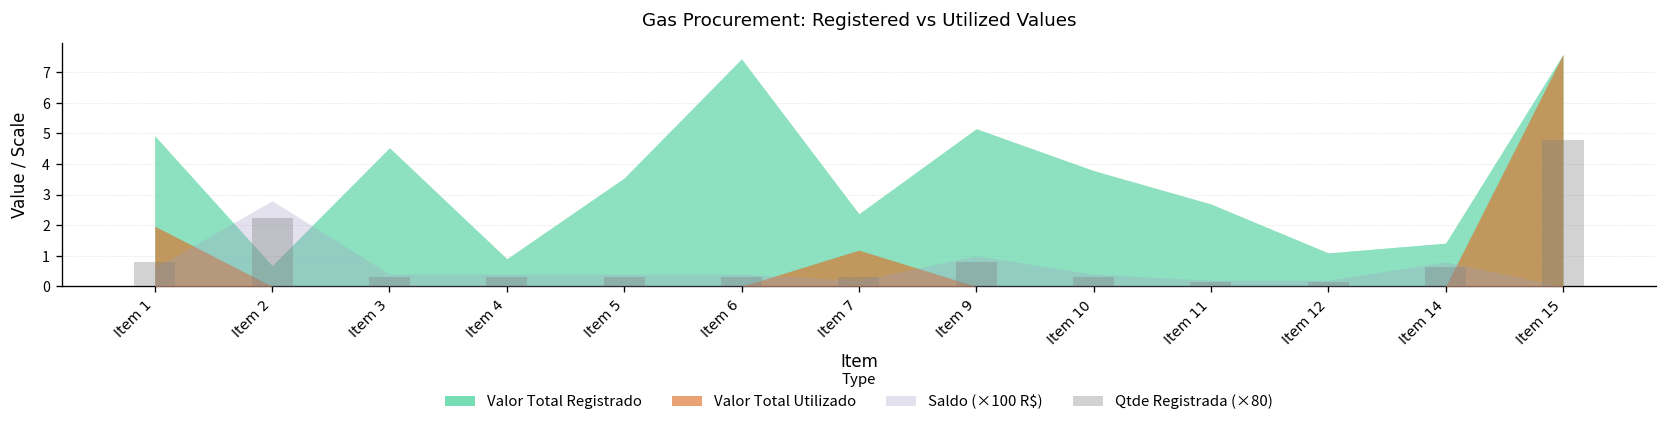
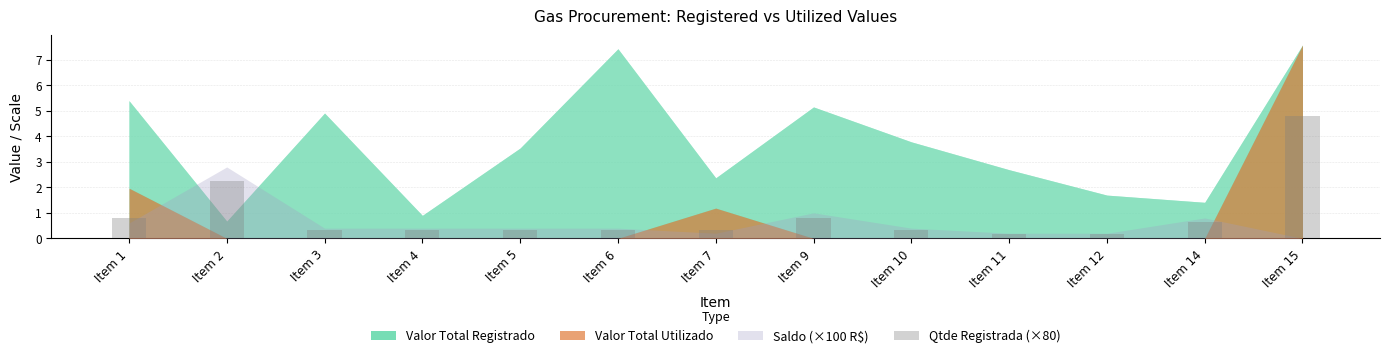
Valor Total Registrado, Item 1: 4.9 -> 5.4
Valor Total Registrado, Item 3: 4.5 -> 4.9
Valor Total Registrado, Item 12: 1.1 -> 1.7
